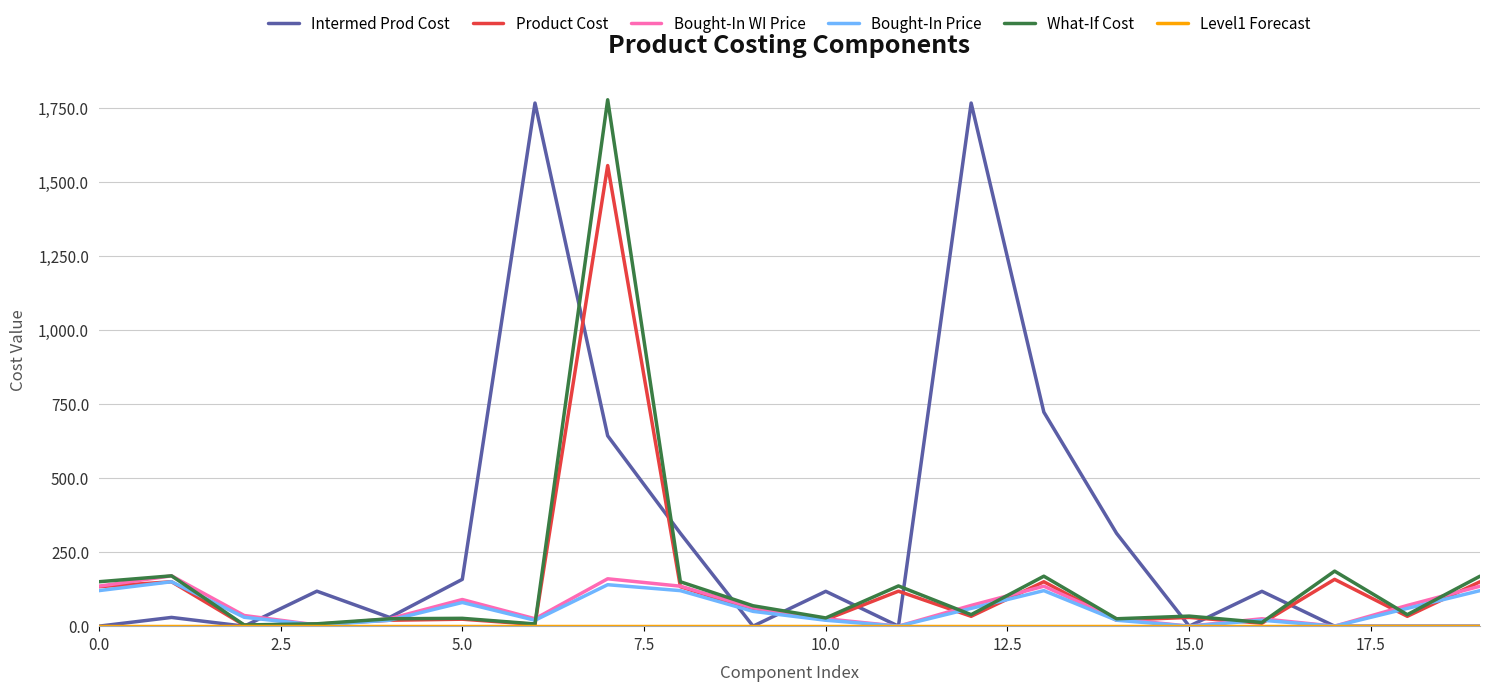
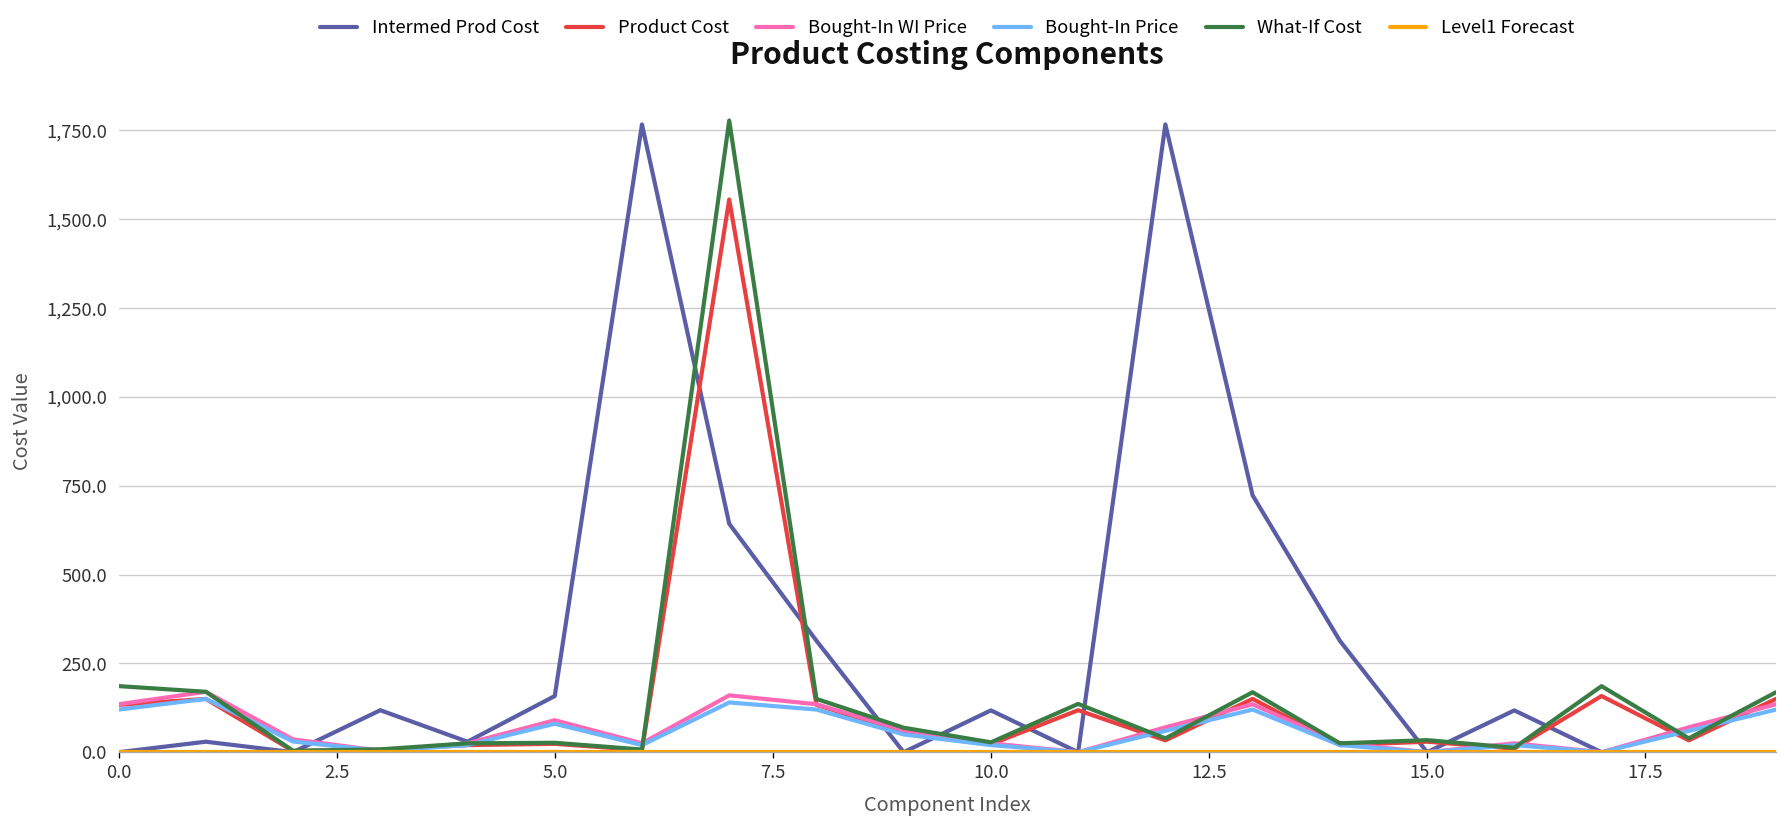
What-If Cost, 0.0: 150 -> 190
